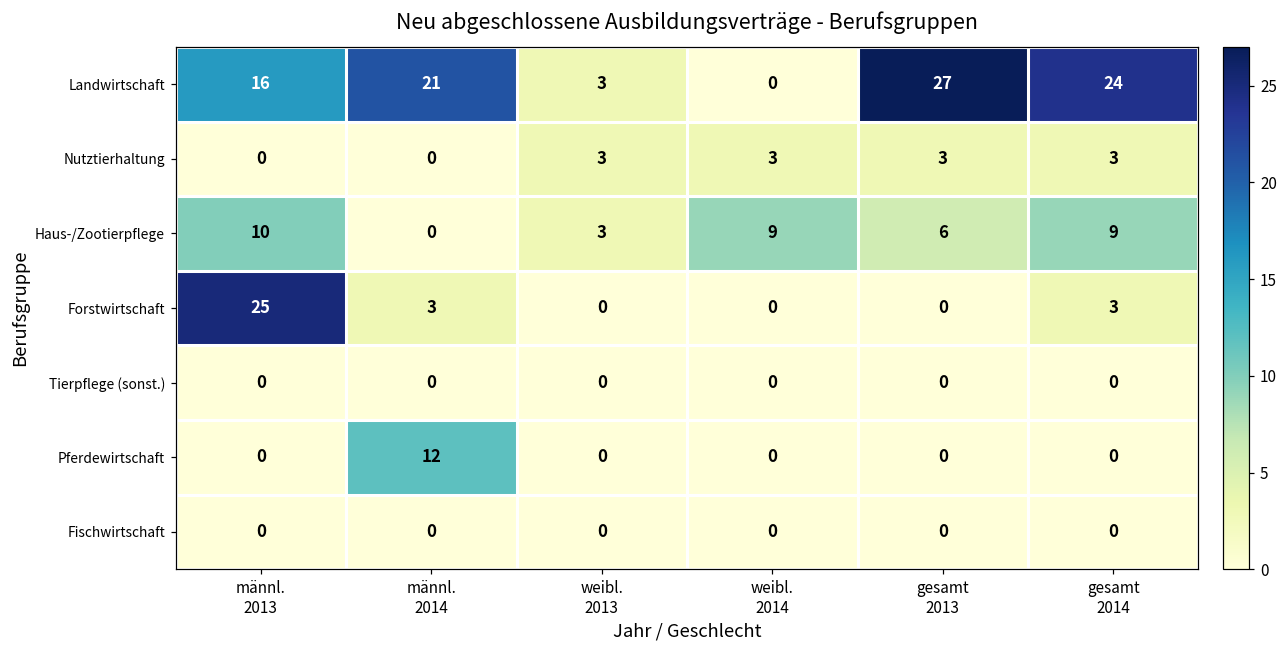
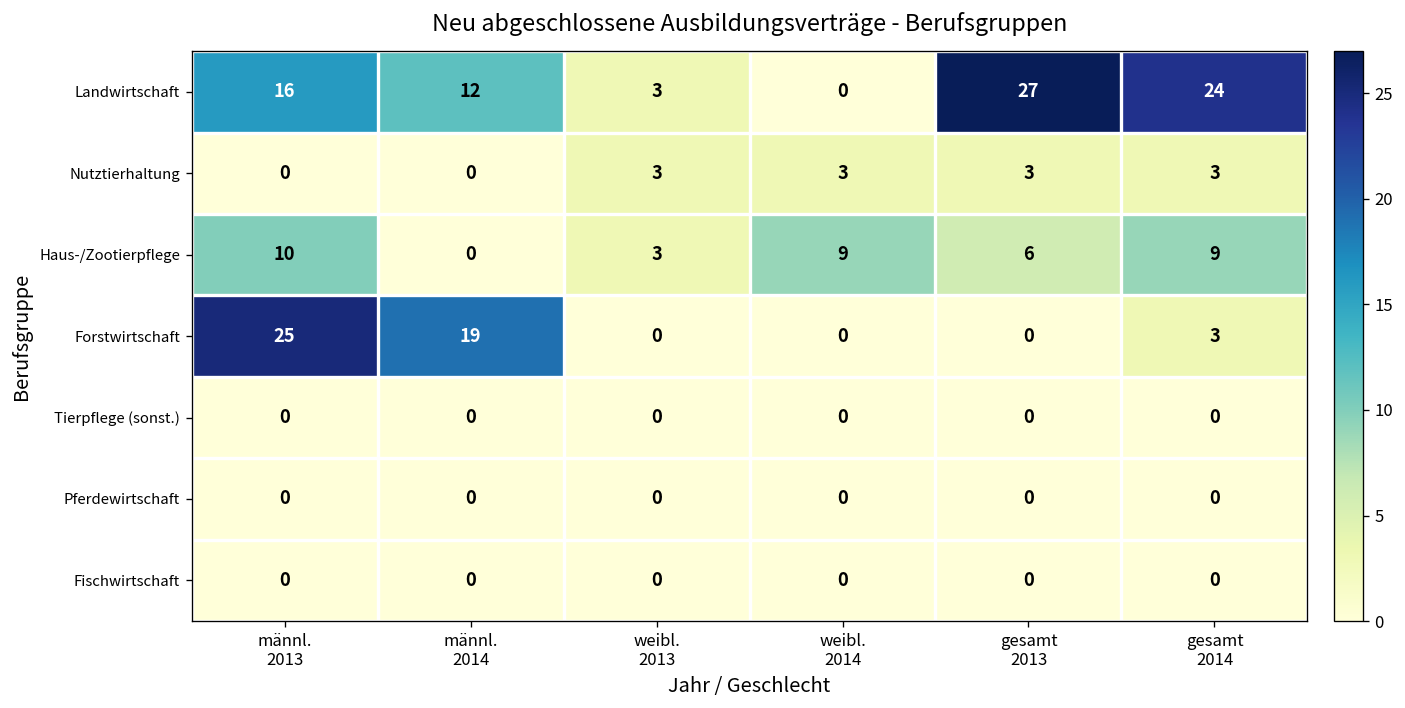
Landwirtschaft, männl. 2014: 21 -> 12
Forstwirtschaft, männl. 2014: 3 -> 19
Pferdewirtschaft, männl. 2014: 12 -> 0
